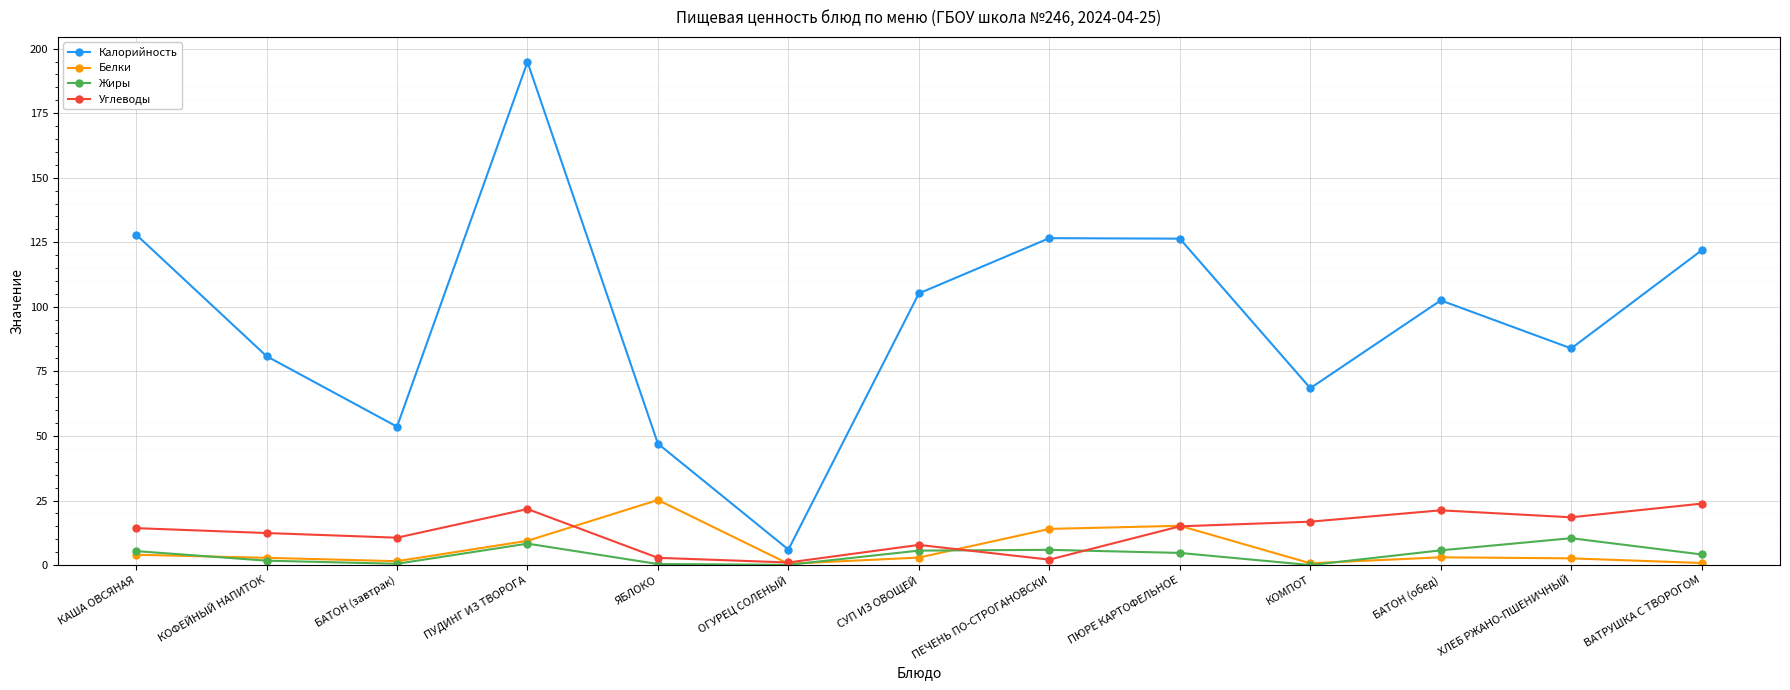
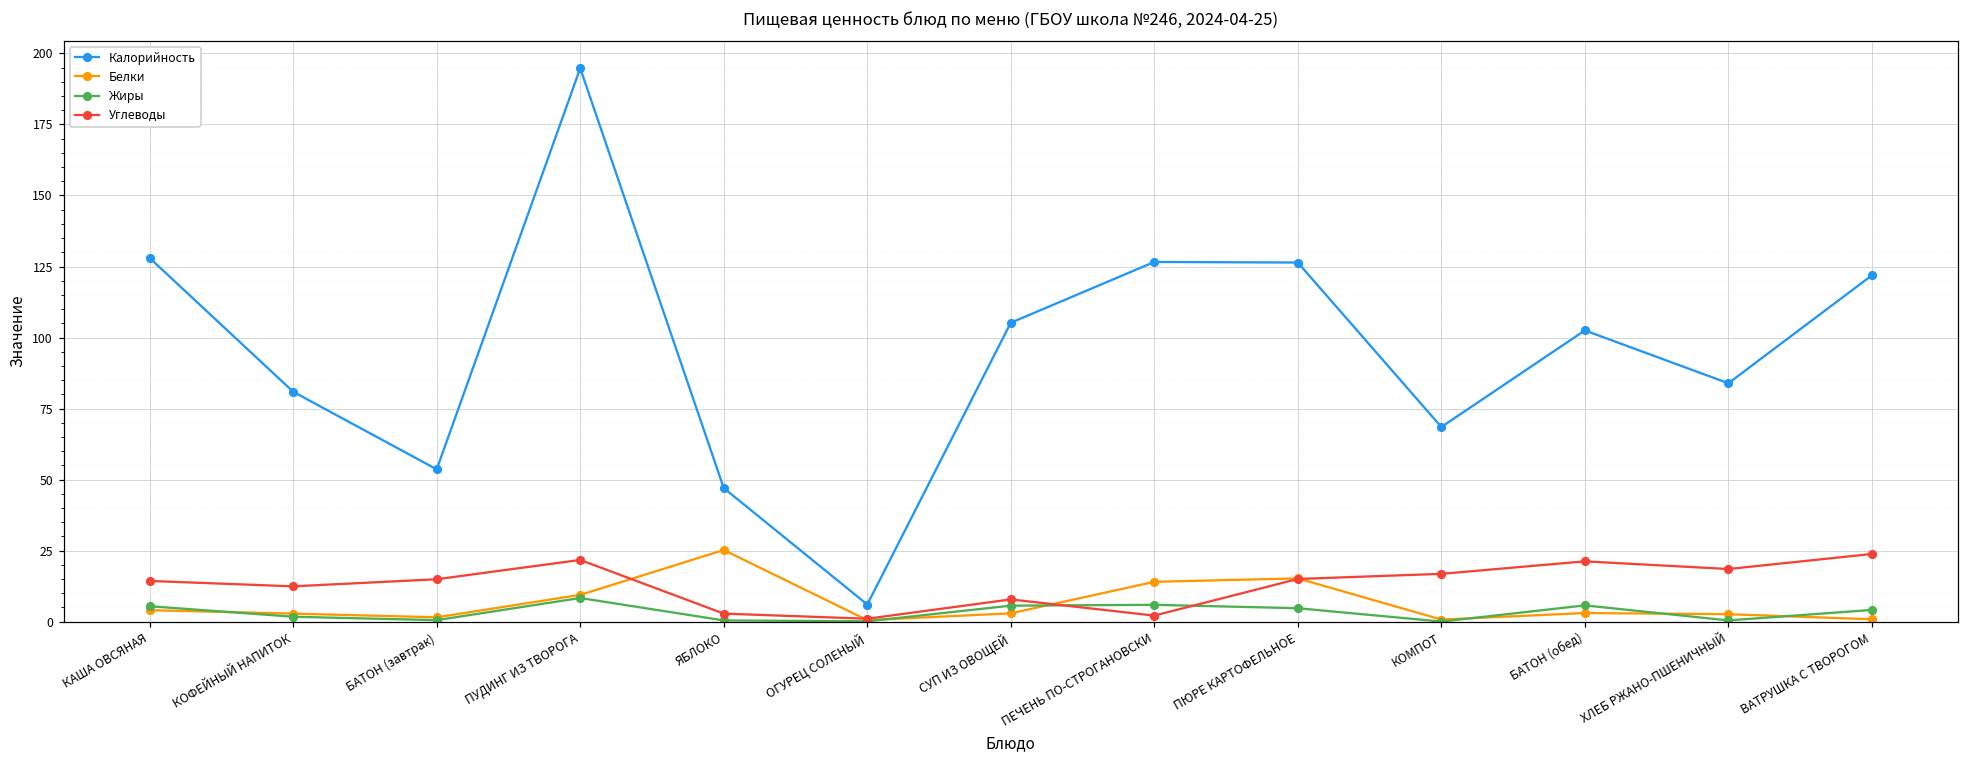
Углеводы, БАТОН (завтрак): 11 -> 15
Жиры, ХЛЕБ РЖАНО-ПШЕНИЧНЫЙ: 10 -> 0
